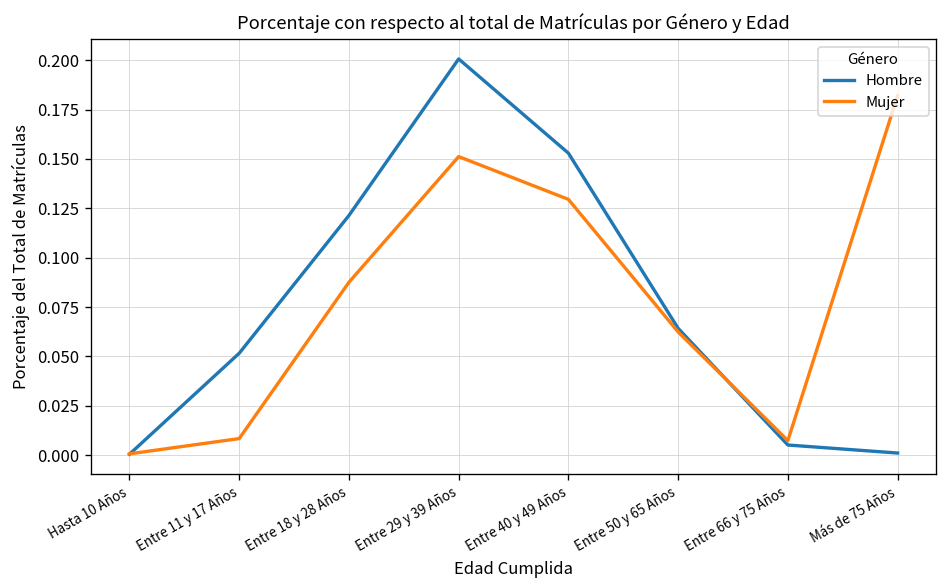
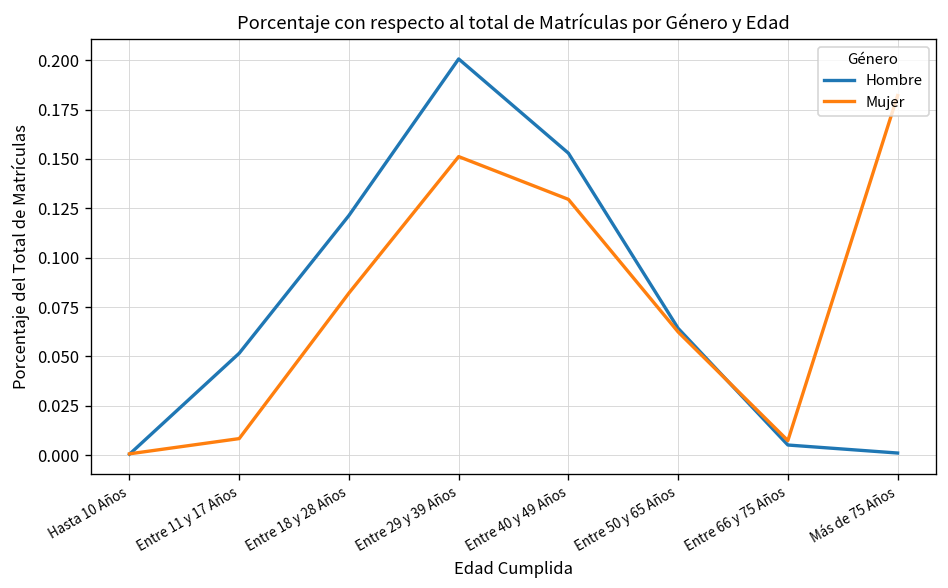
Mujer, Entre 18 y 28 Años: 0.088 -> 0.082
